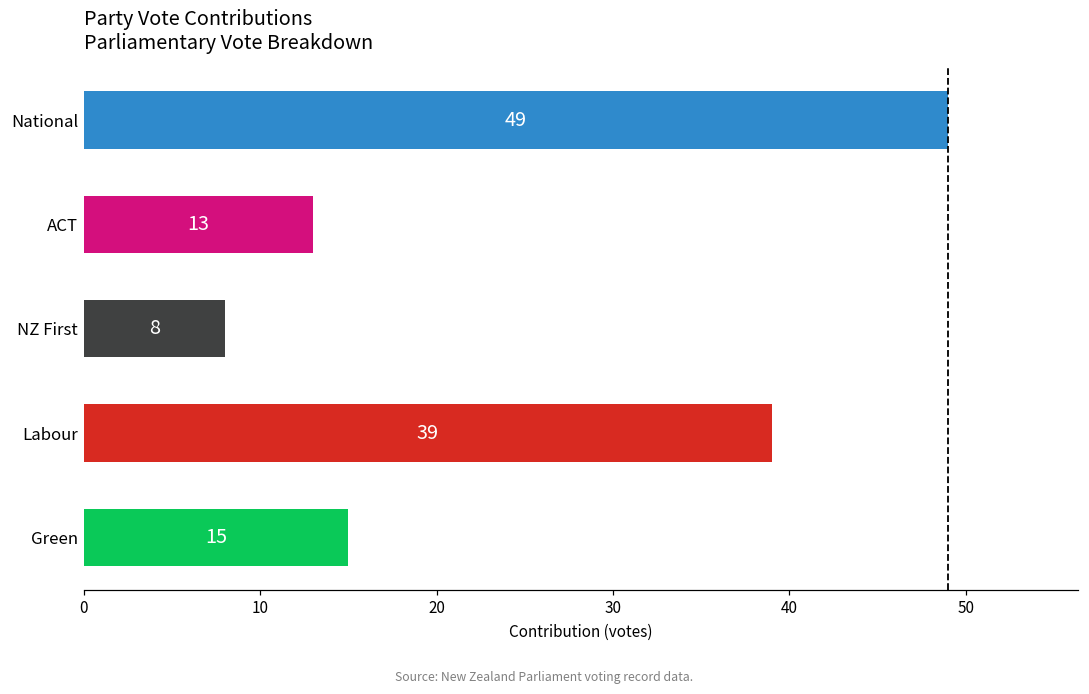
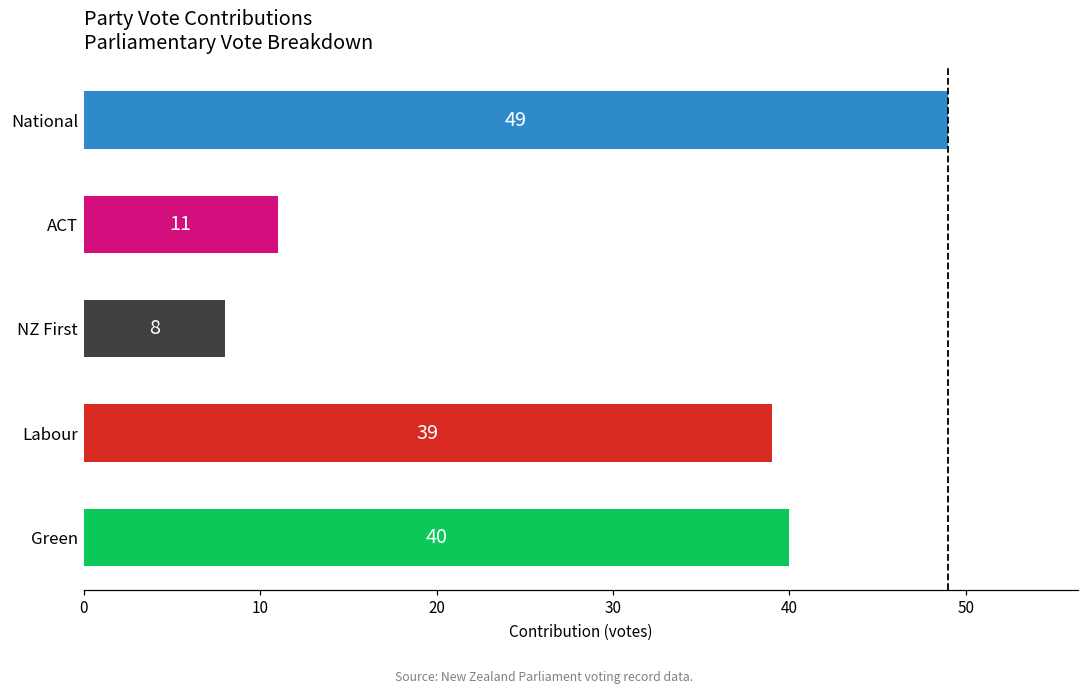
ACT: 13 -> 11
Green: 15 -> 40
